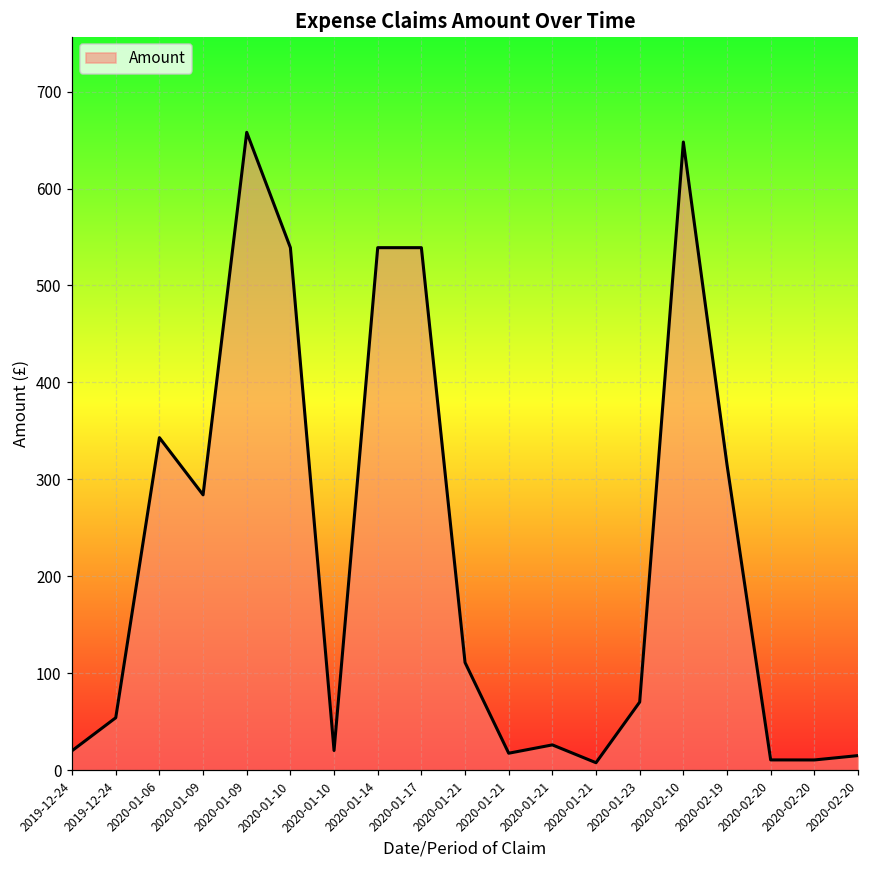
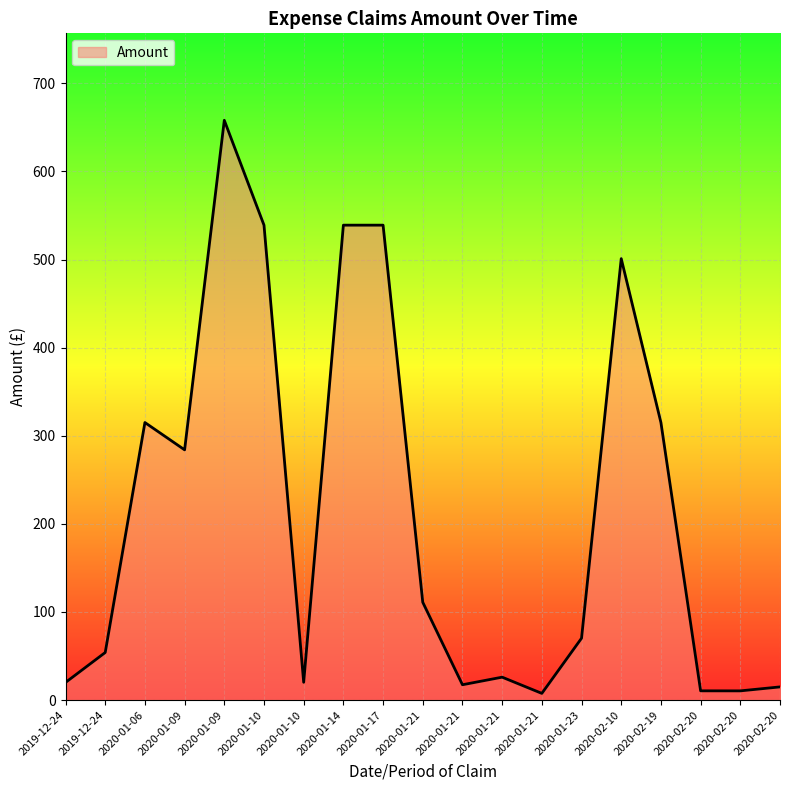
2020-01-06: 340 -> 320
2020-02-10: 650 -> 500
